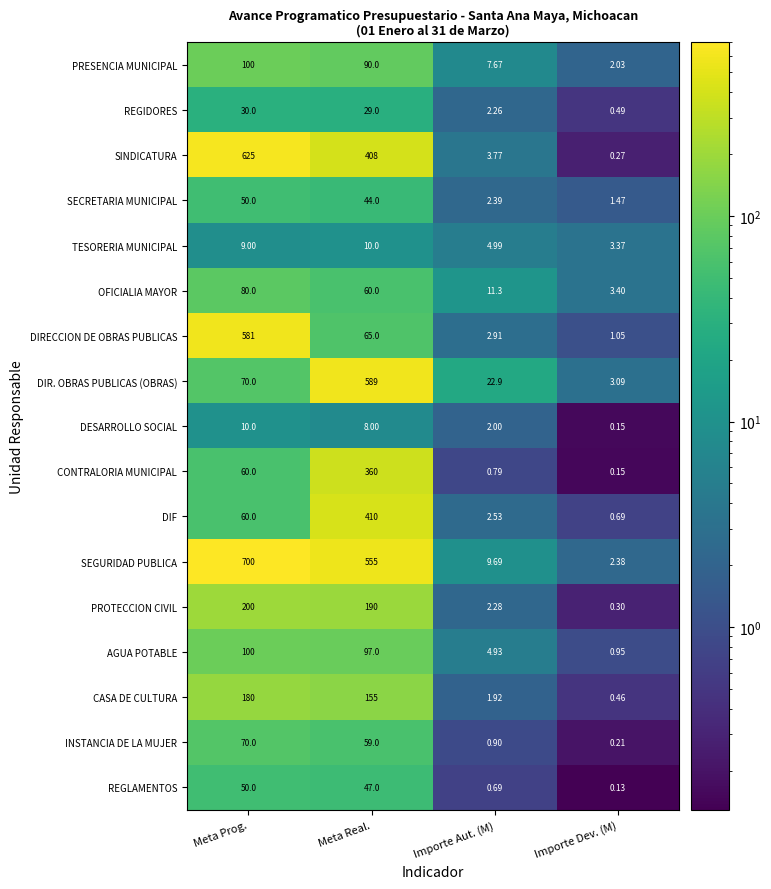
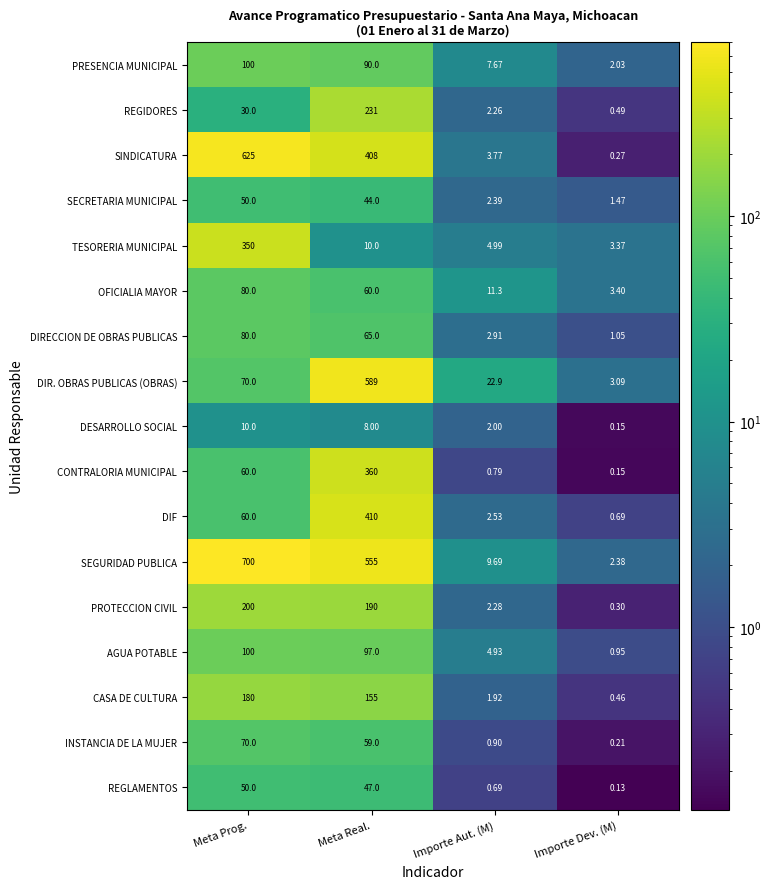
REGIDORES, Meta Real.: 29.0 -> 231
TESORERIA MUNICIPAL, Meta Prog.: 9.00 -> 350
DIRECCION DE OBRAS PUBLICAS, Meta Prog.: 581 -> 80.0
